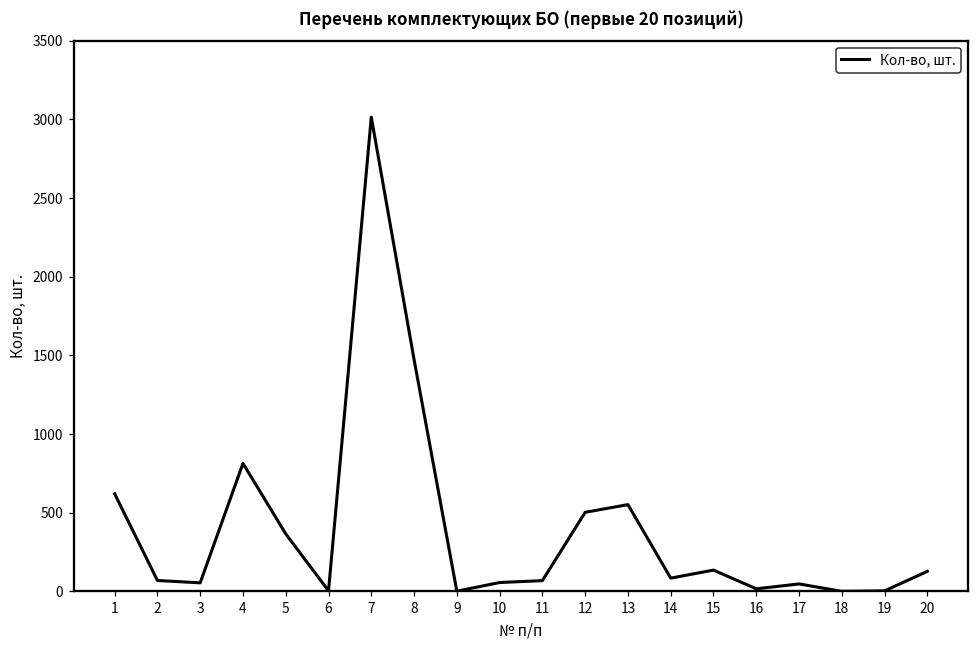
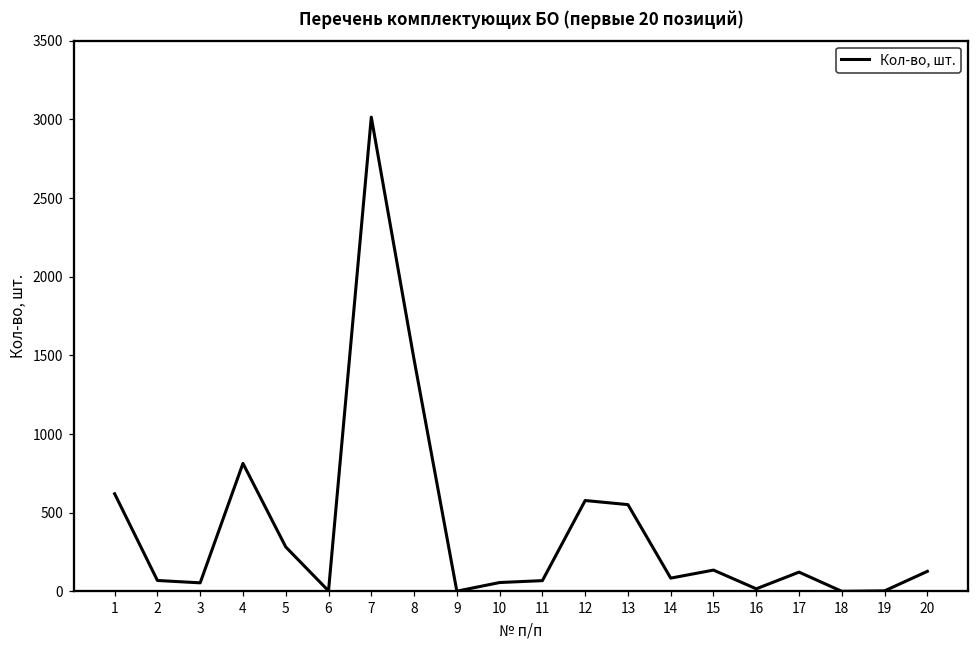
5: 370 -> 280
12: 500 -> 580
17: 50 -> 120
